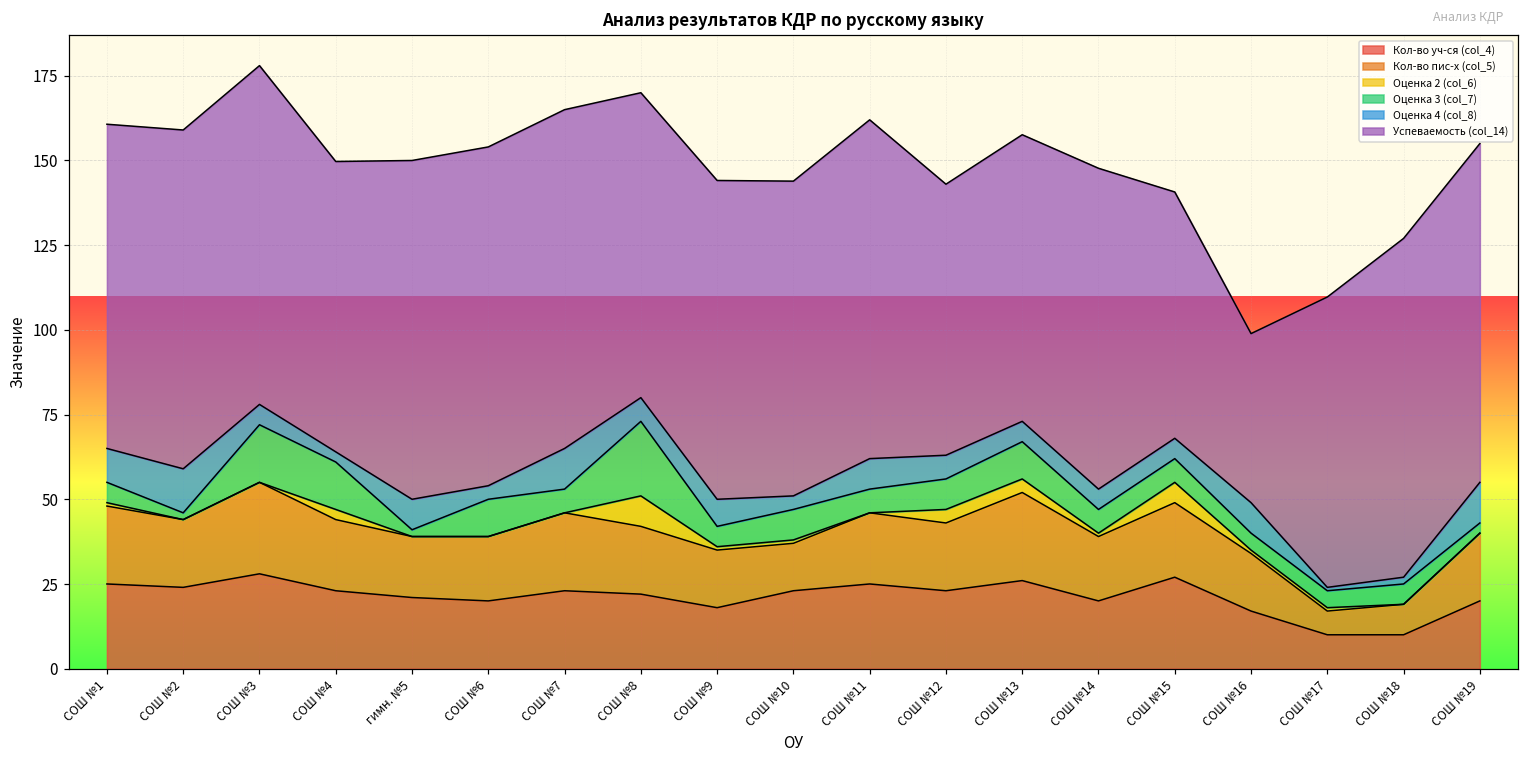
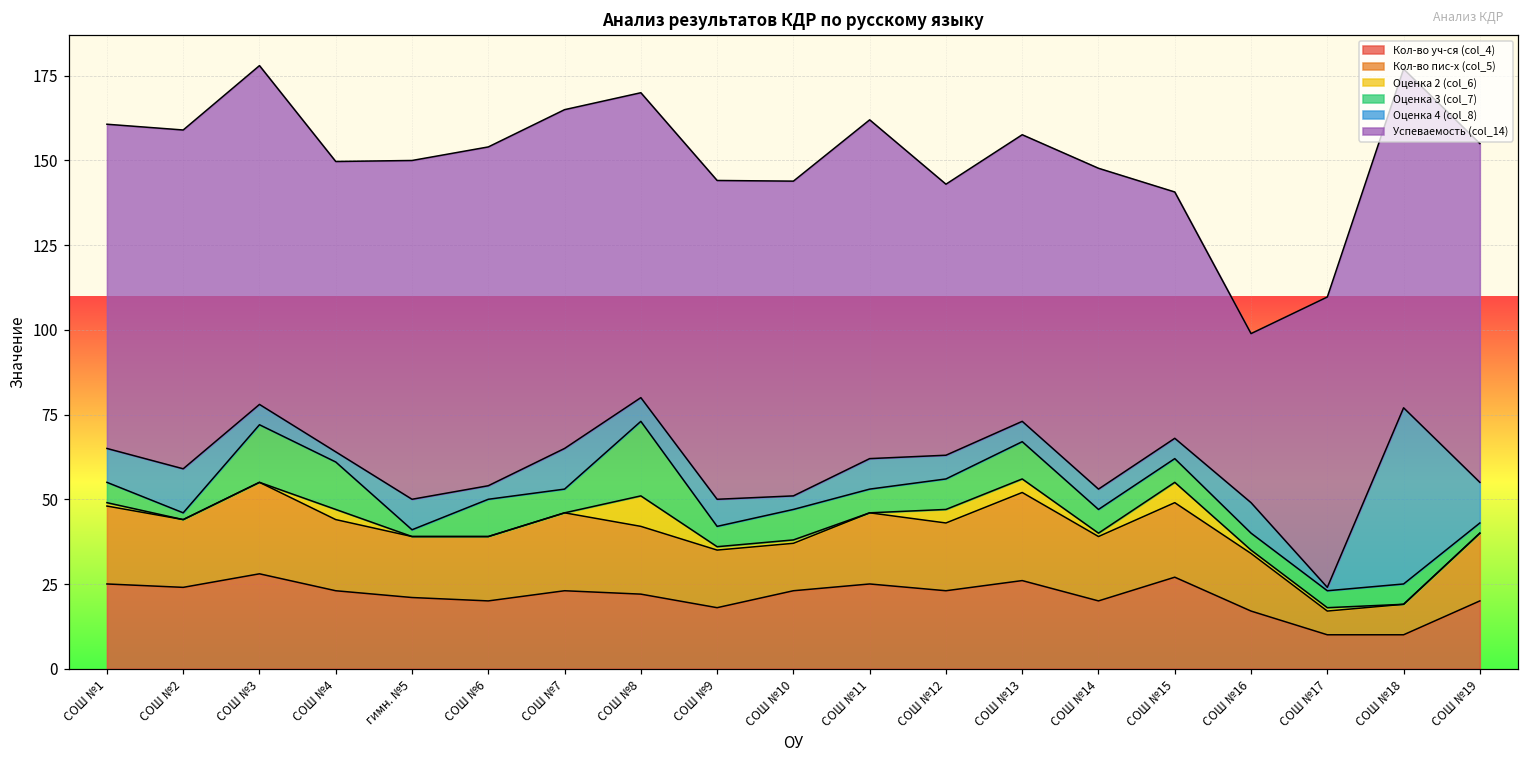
Оценка 4 (col_8), СОШ №18: 2 -> 52
